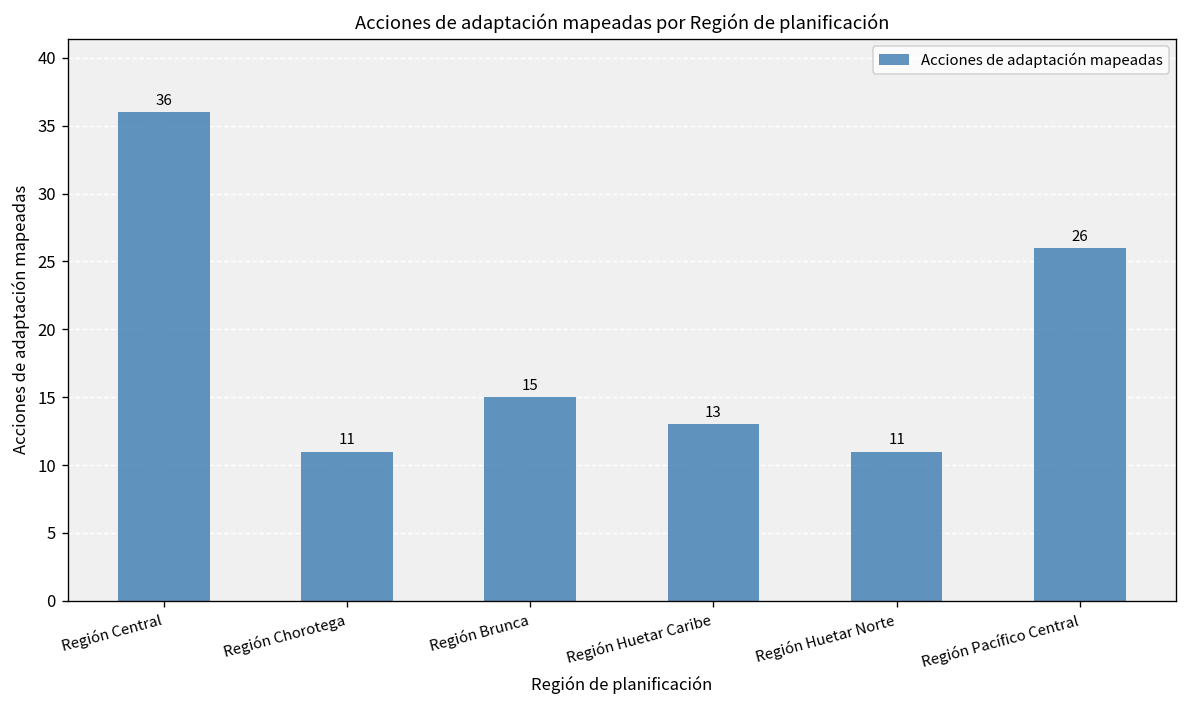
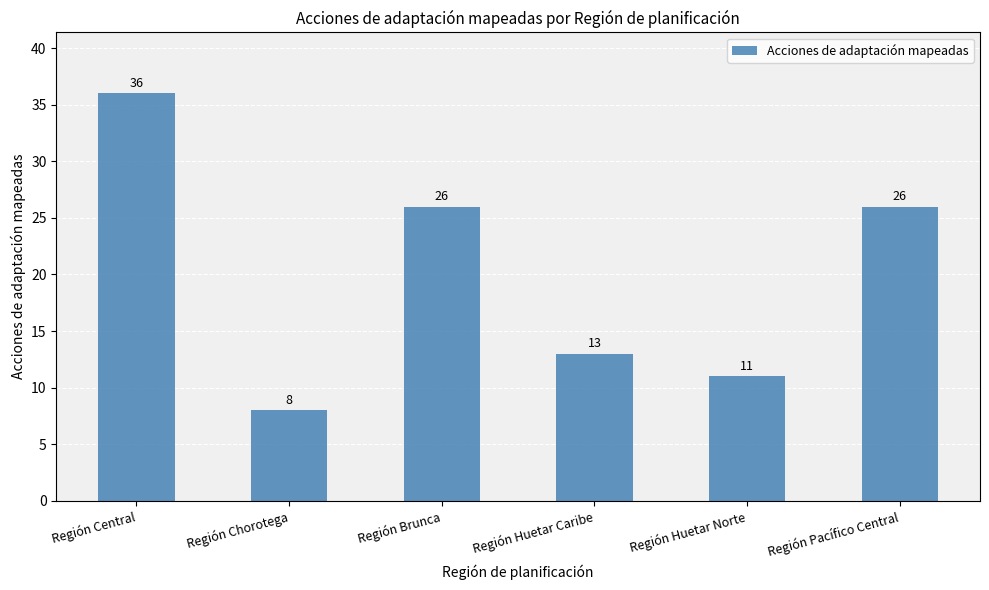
Región Chorotega: 11 -> 8
Región Brunca: 15 -> 26
